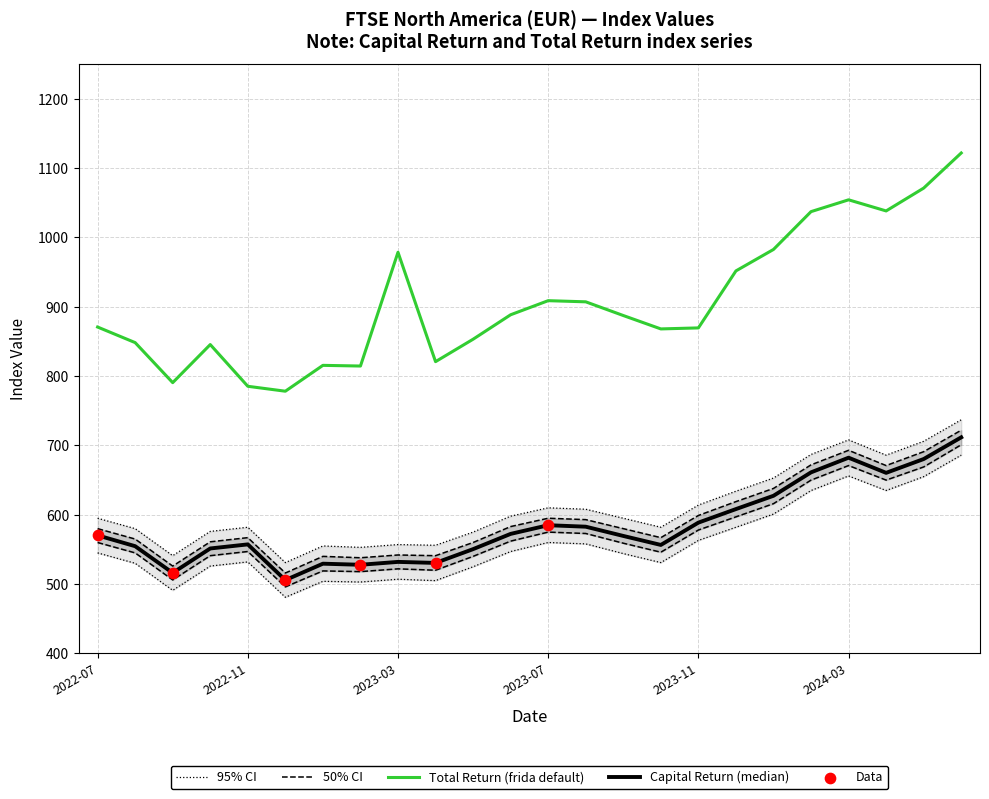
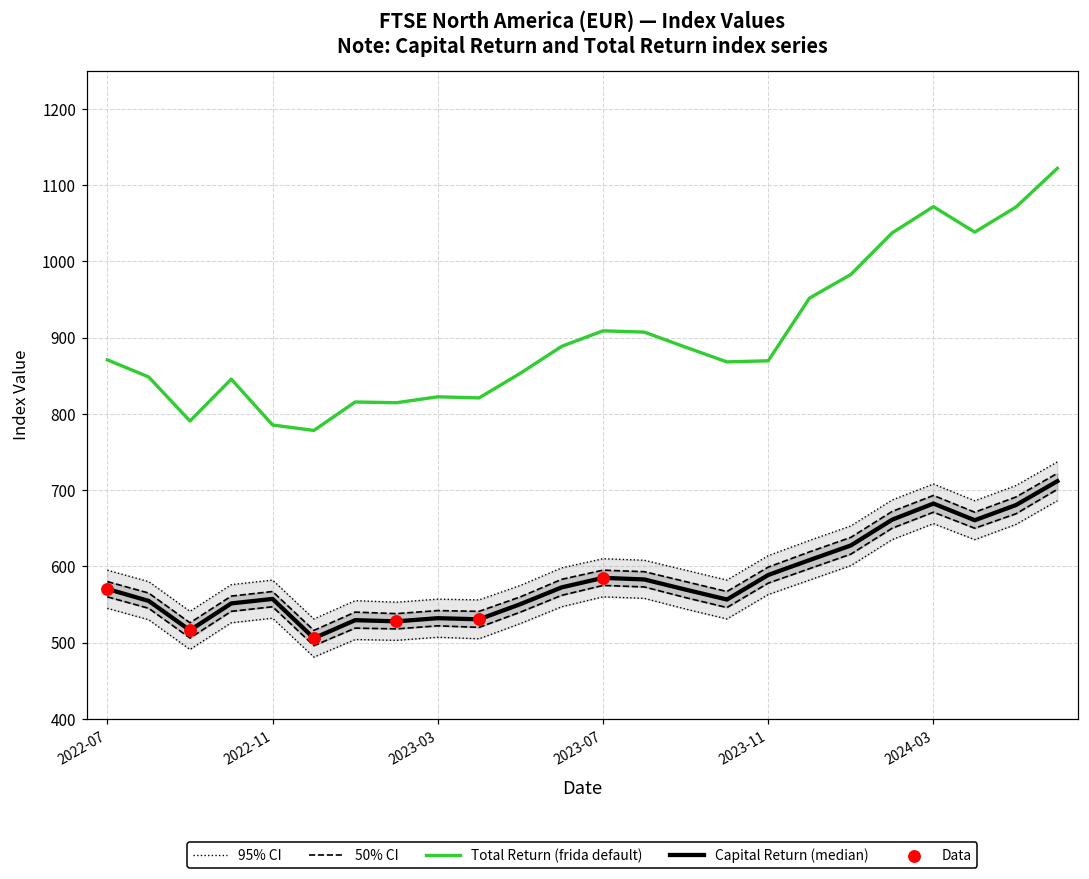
Total Return (frida default), 2023-03: 980 -> 820
Total Return (frida default), 2024-03: 1050 -> 1070
